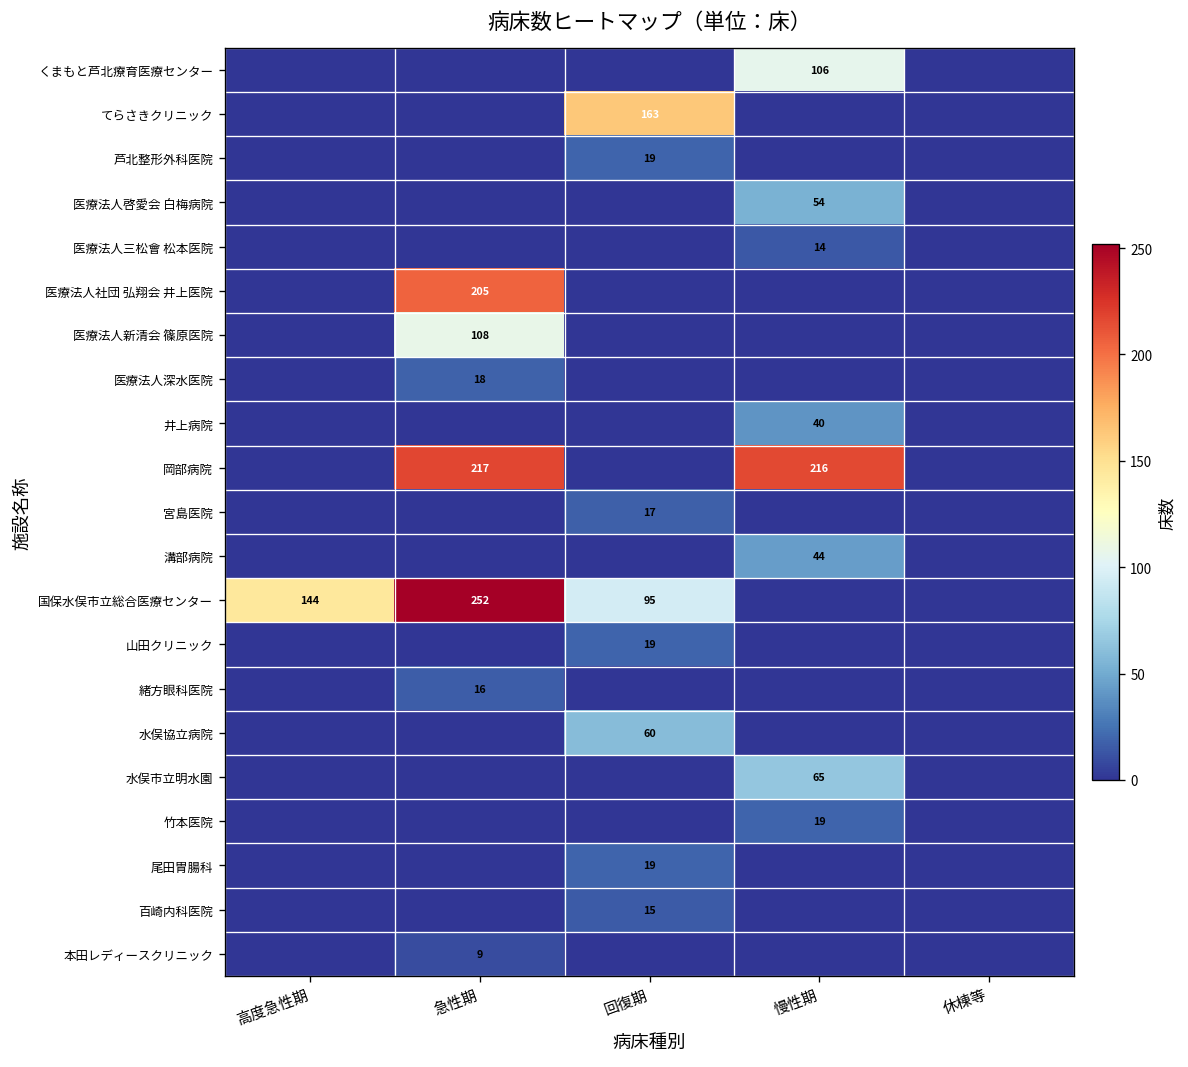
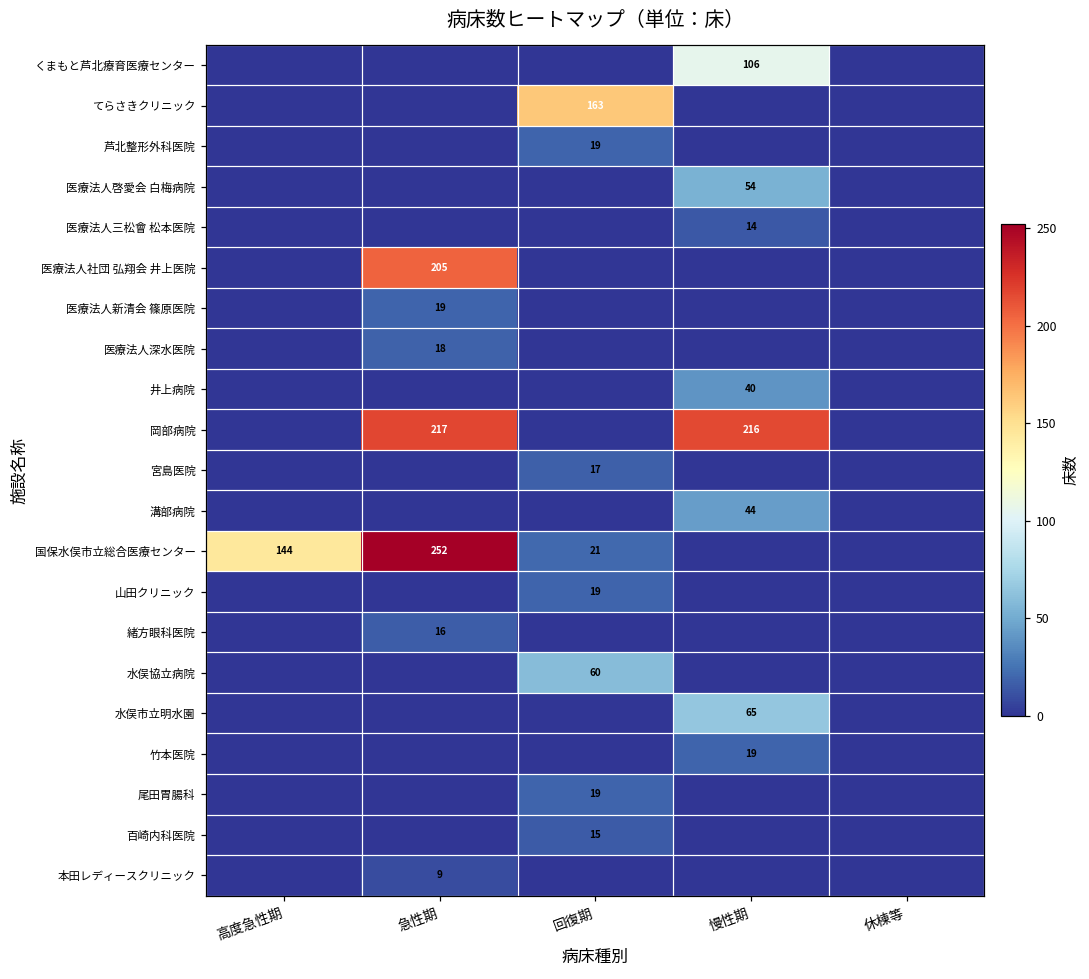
医療法人新清会 篠原医院, 急性期: 108 -> 19
国保水俣市立総合医療センター, 回復期: 95 -> 21
